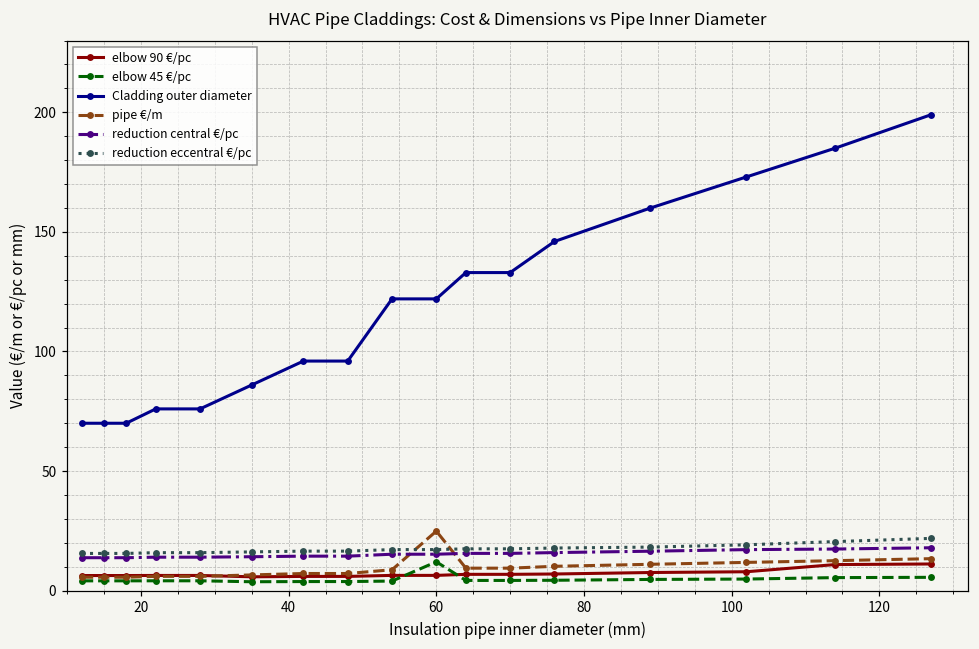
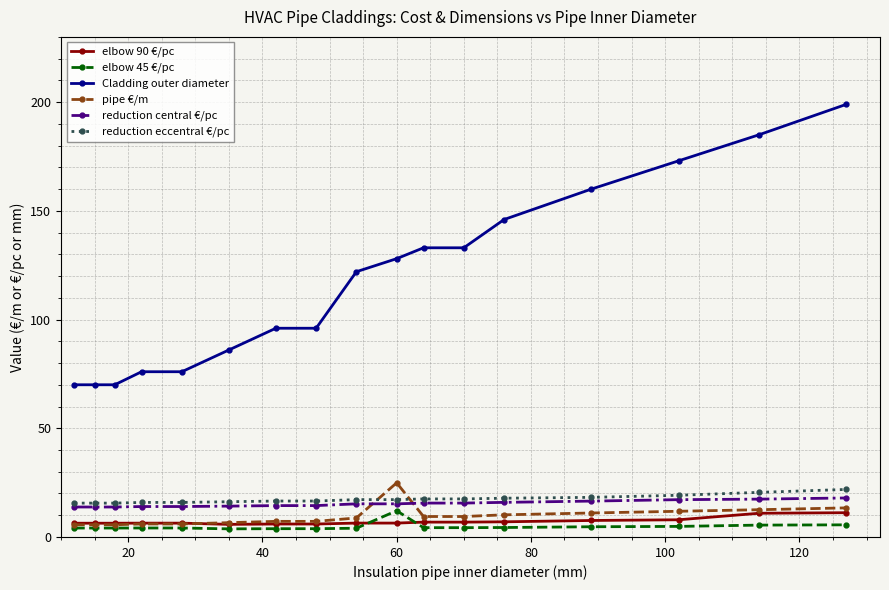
Cladding outer diameter, 60: 122 -> 128
